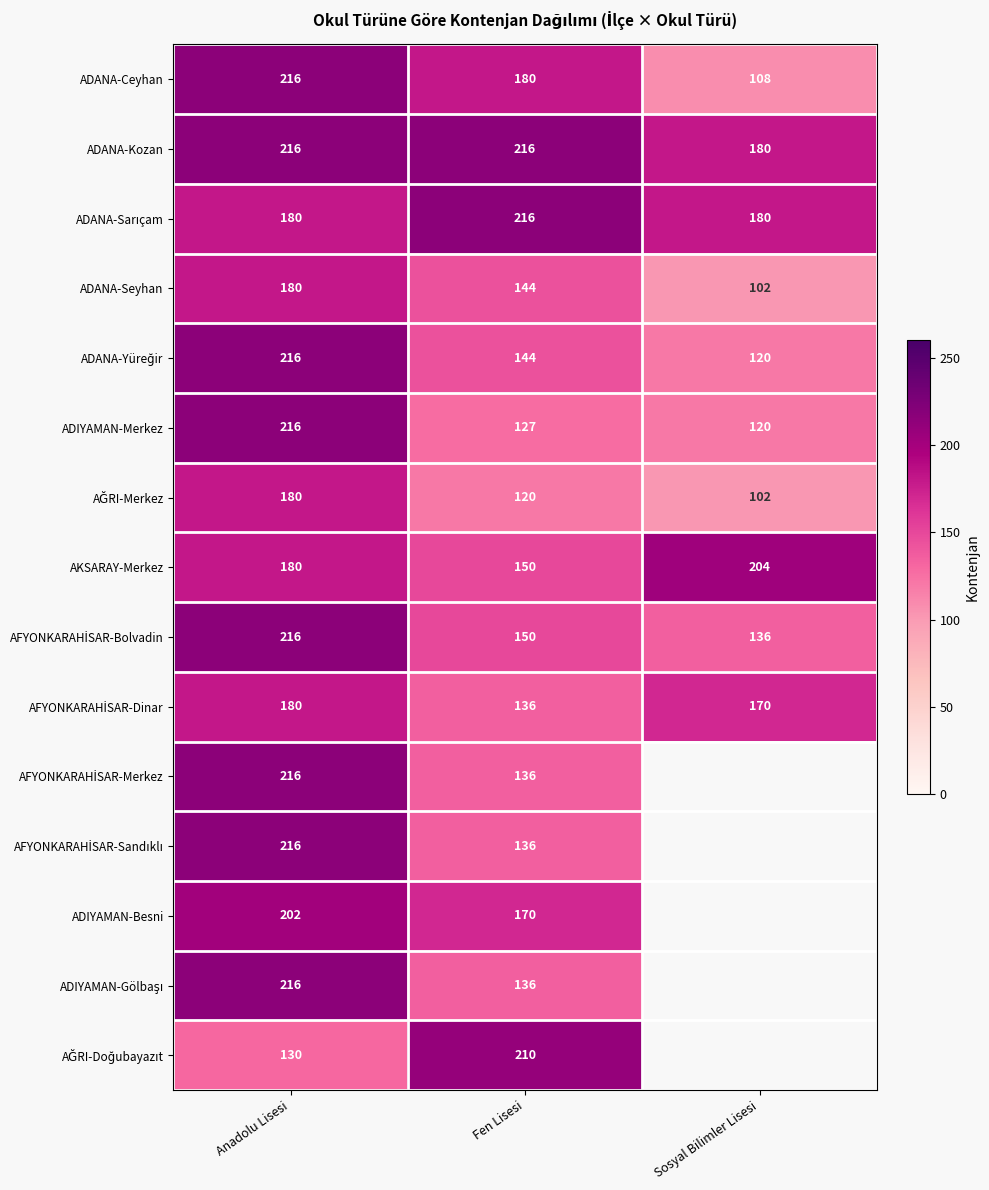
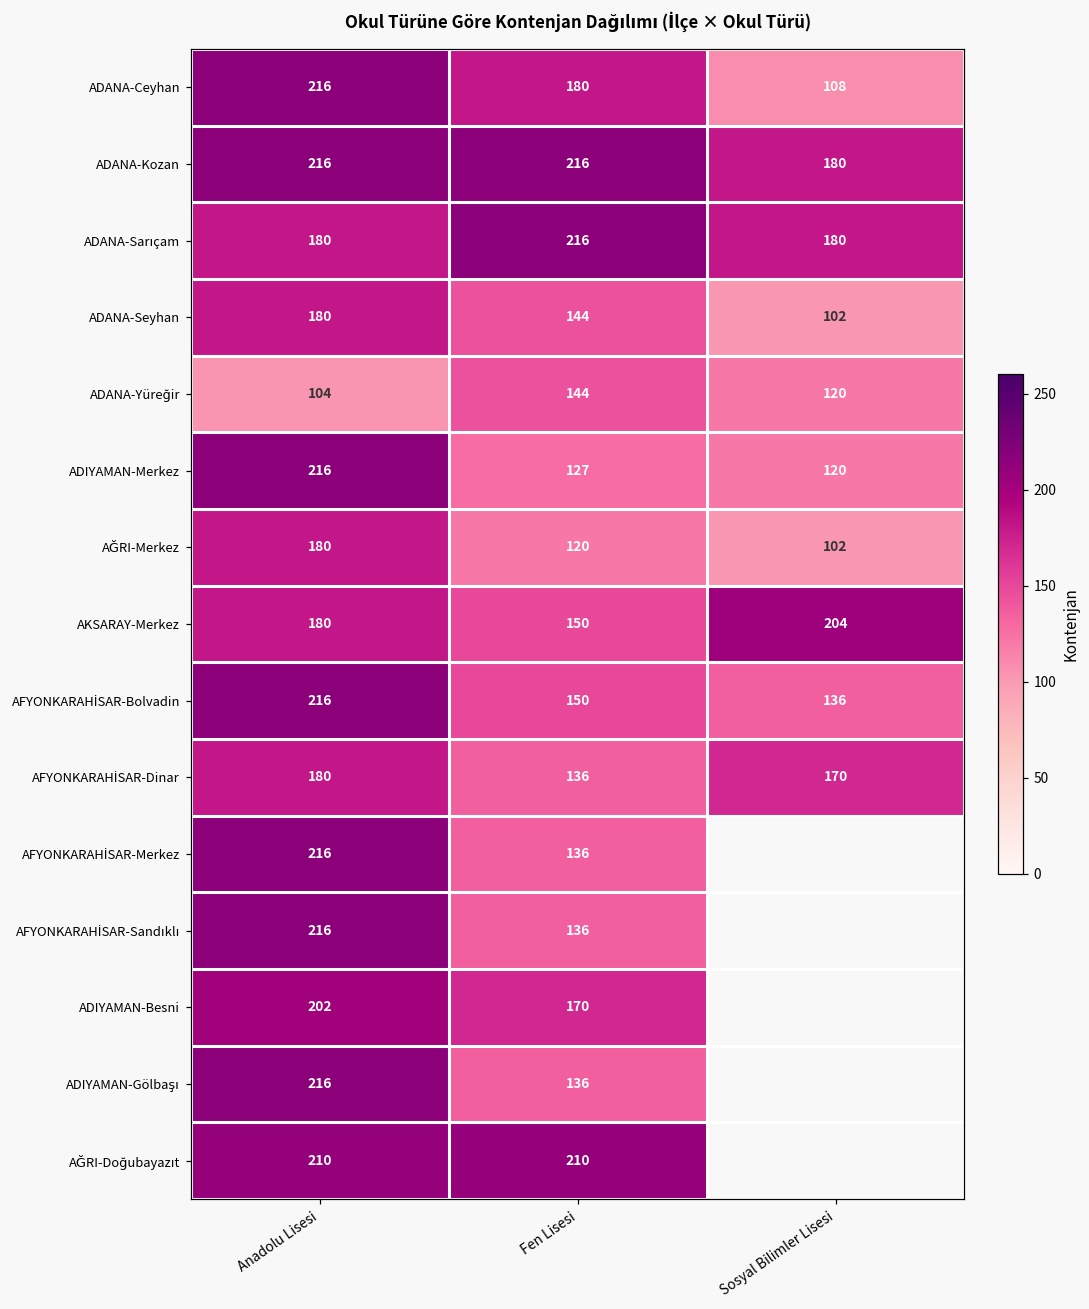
ADANA-Yüreğir, Anadolu Lisesi: 216 -> 104
AĞRI-Doğubayazıt, Anadolu Lisesi: 130 -> 210
